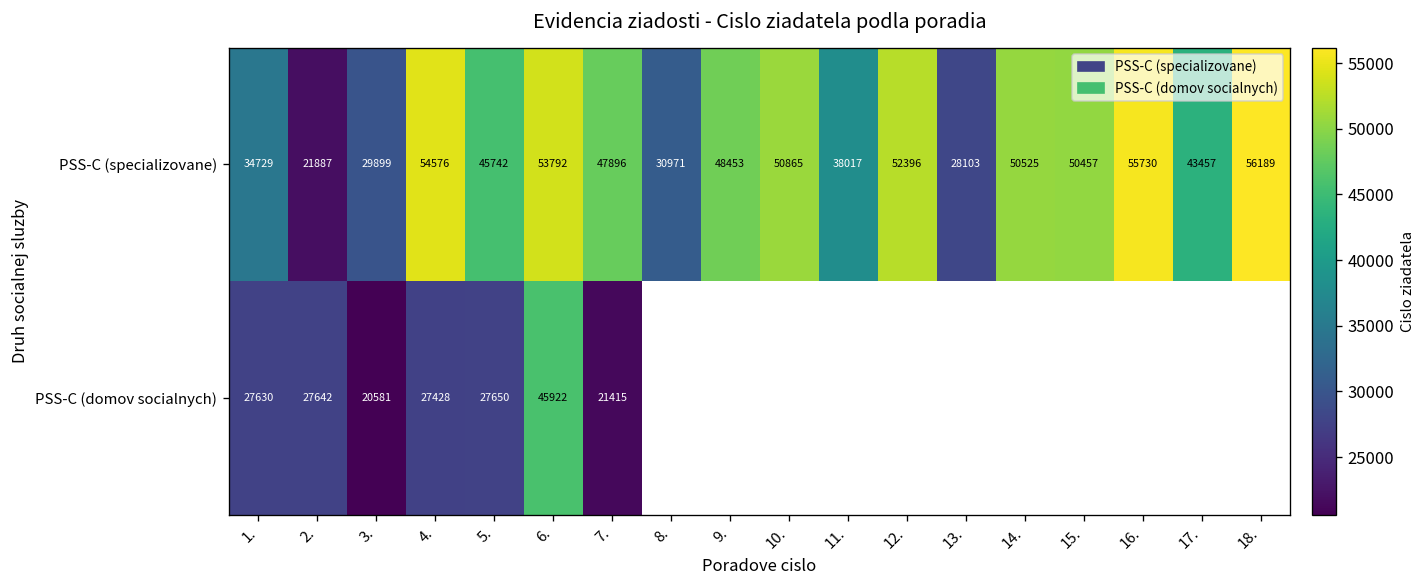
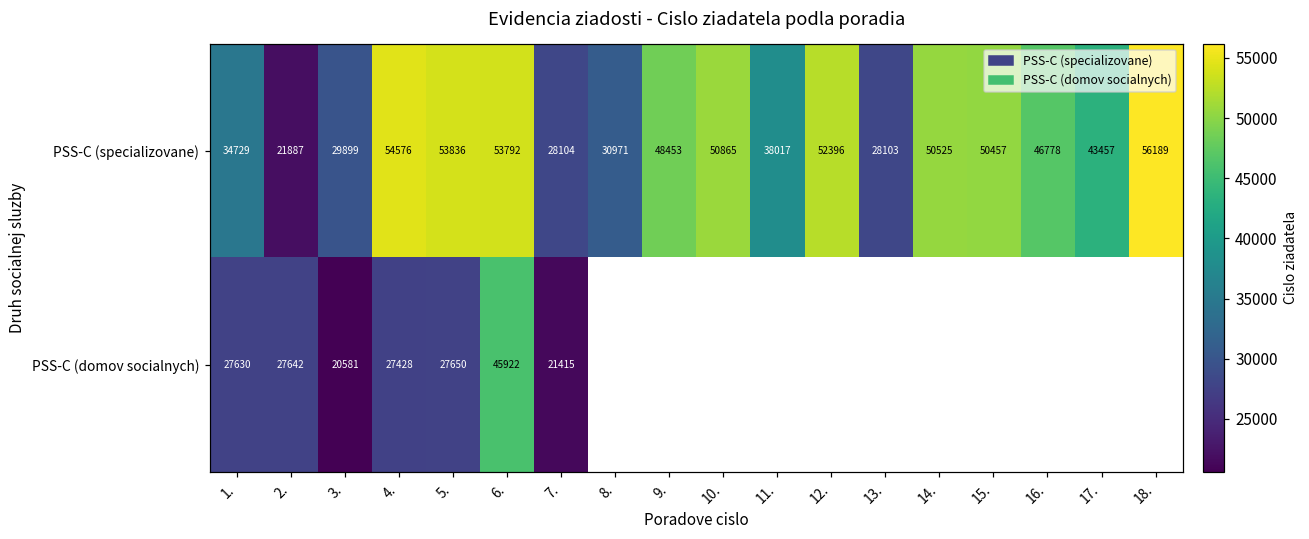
PSS-C (specializovane), 5.: 45742 -> 53836
PSS-C (specializovane), 7.: 47896 -> 28104
PSS-C (specializovane), 16.: 55730 -> 46778
